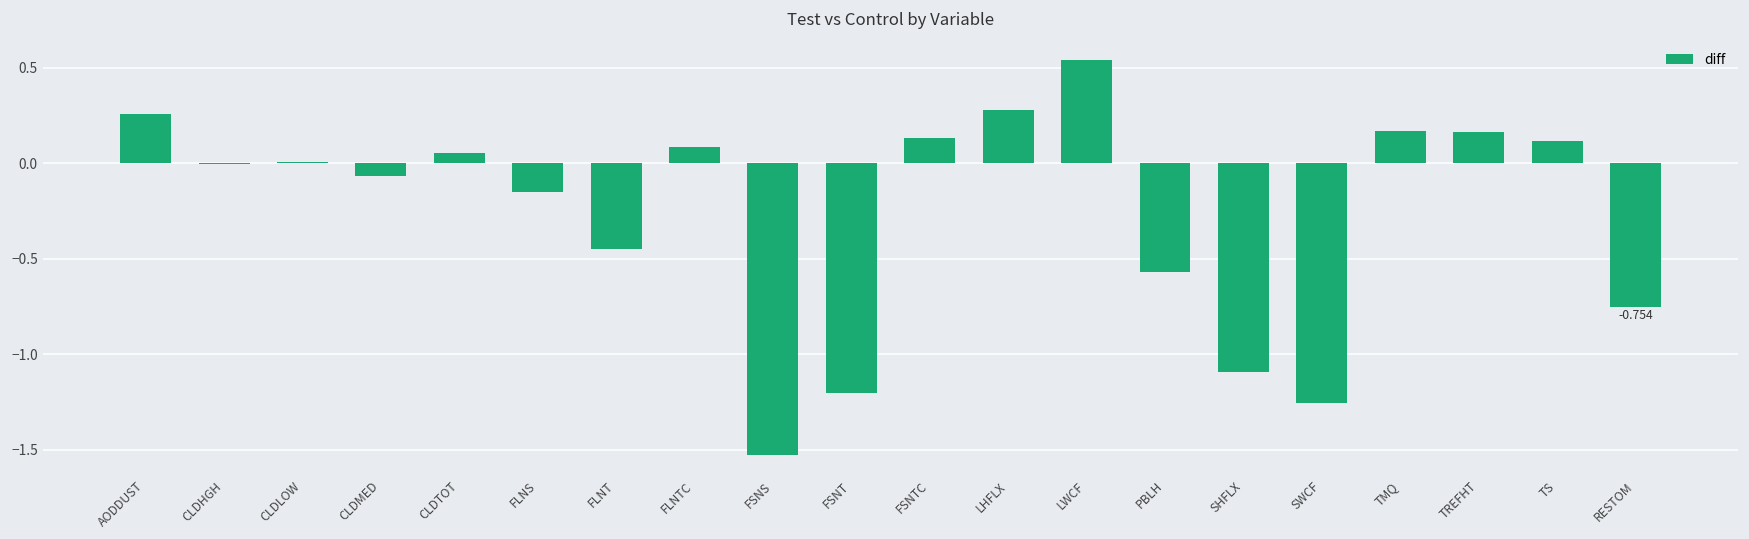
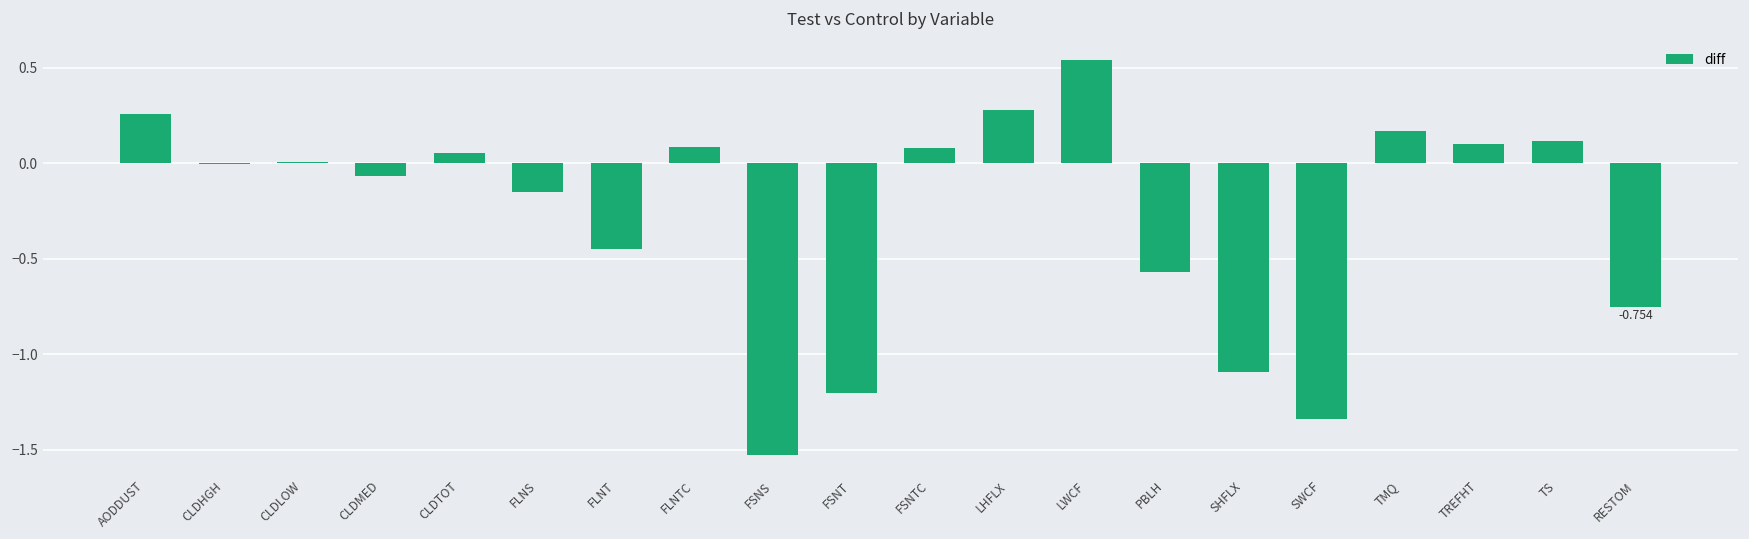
FSNTC: 0.13 -> 0.08
SWCF: -1.26 -> -1.34
TREFHT: 0.17 -> 0.10
